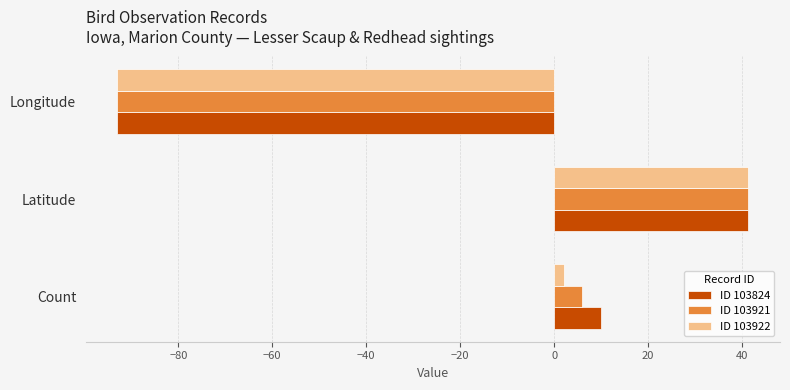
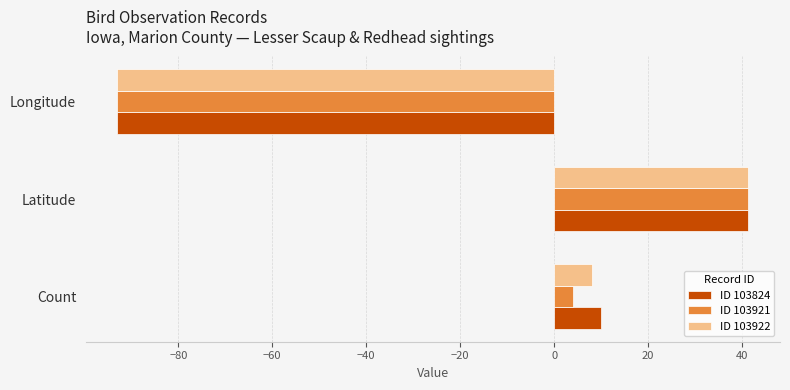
ID 103922, Count: 2 -> 8
ID 103921, Count: 6 -> 4
